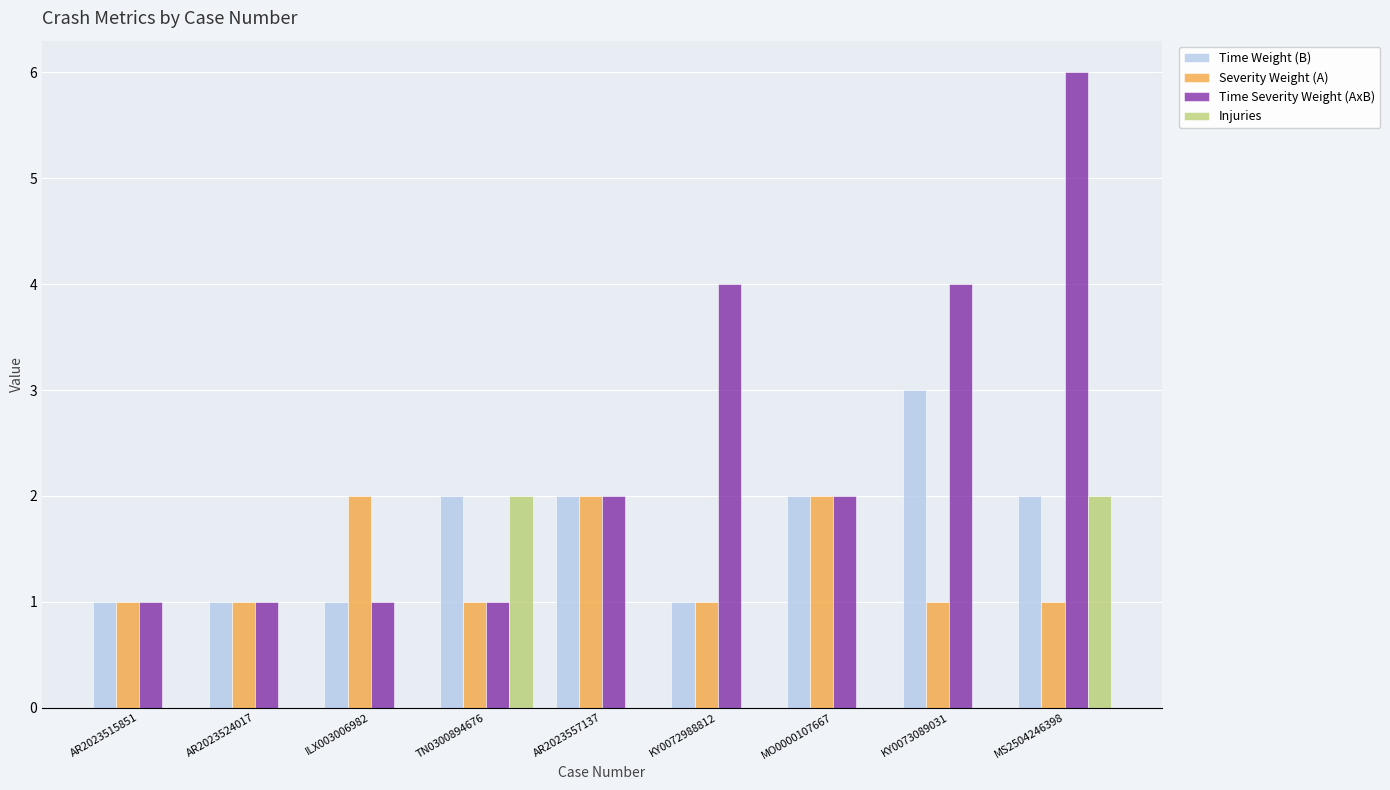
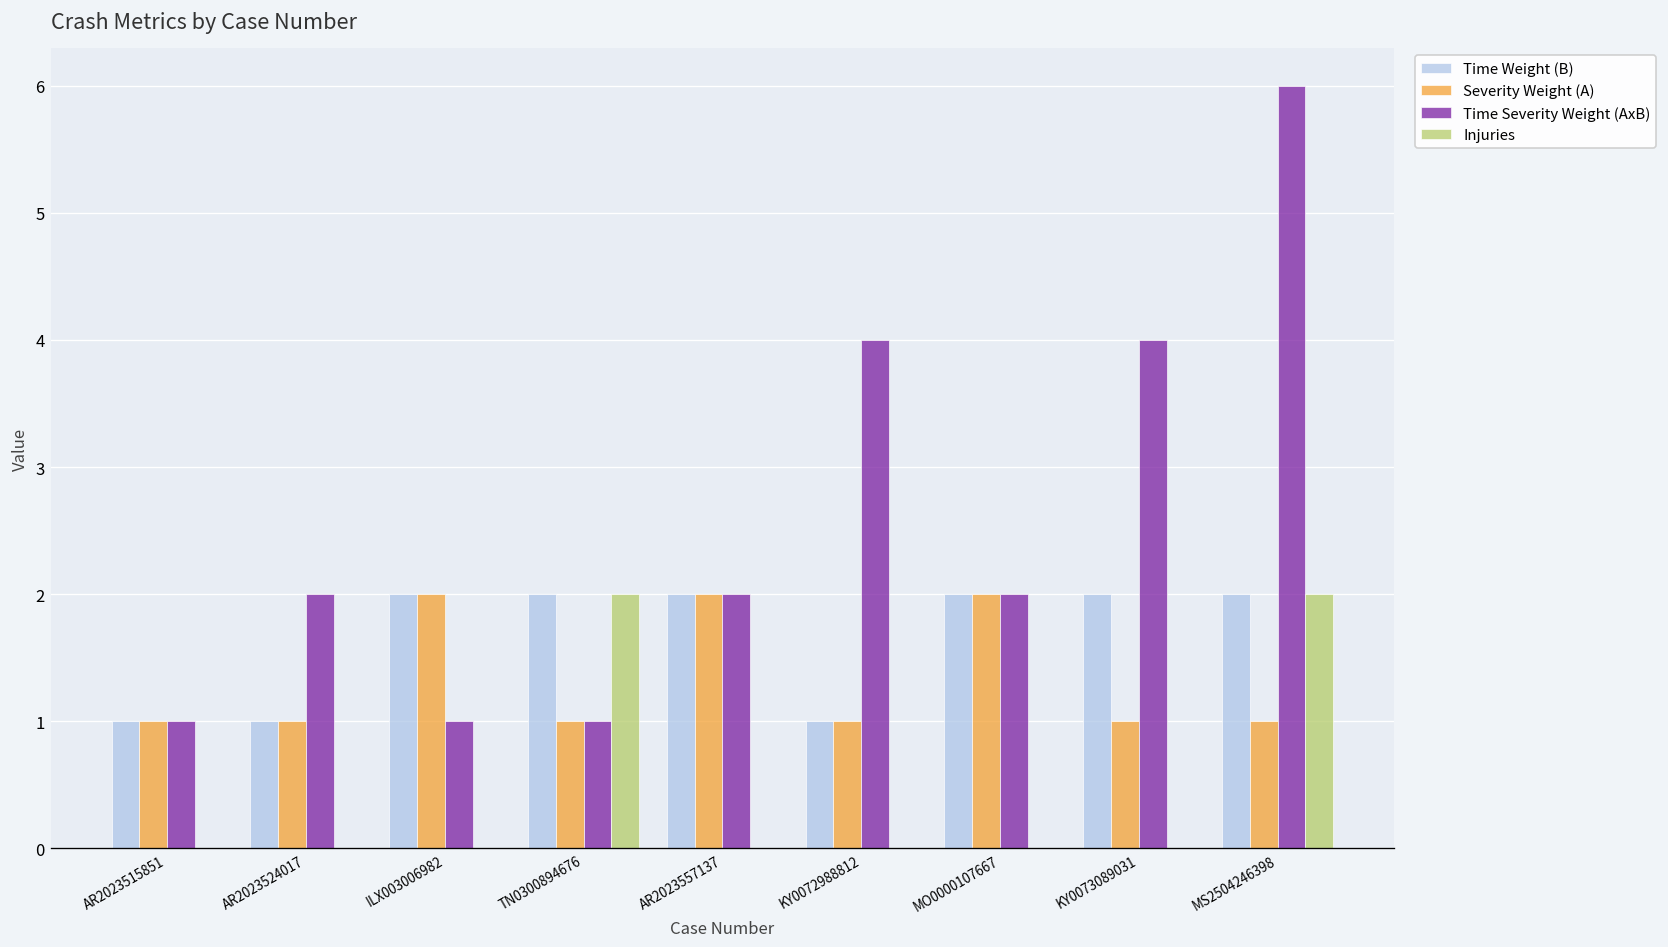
Time Severity Weight (AxB), AR2023524017: 1 -> 2
Time Weight (B), ILX003006982: 1 -> 2
Time Weight (B), KY0073089031: 3 -> 2
